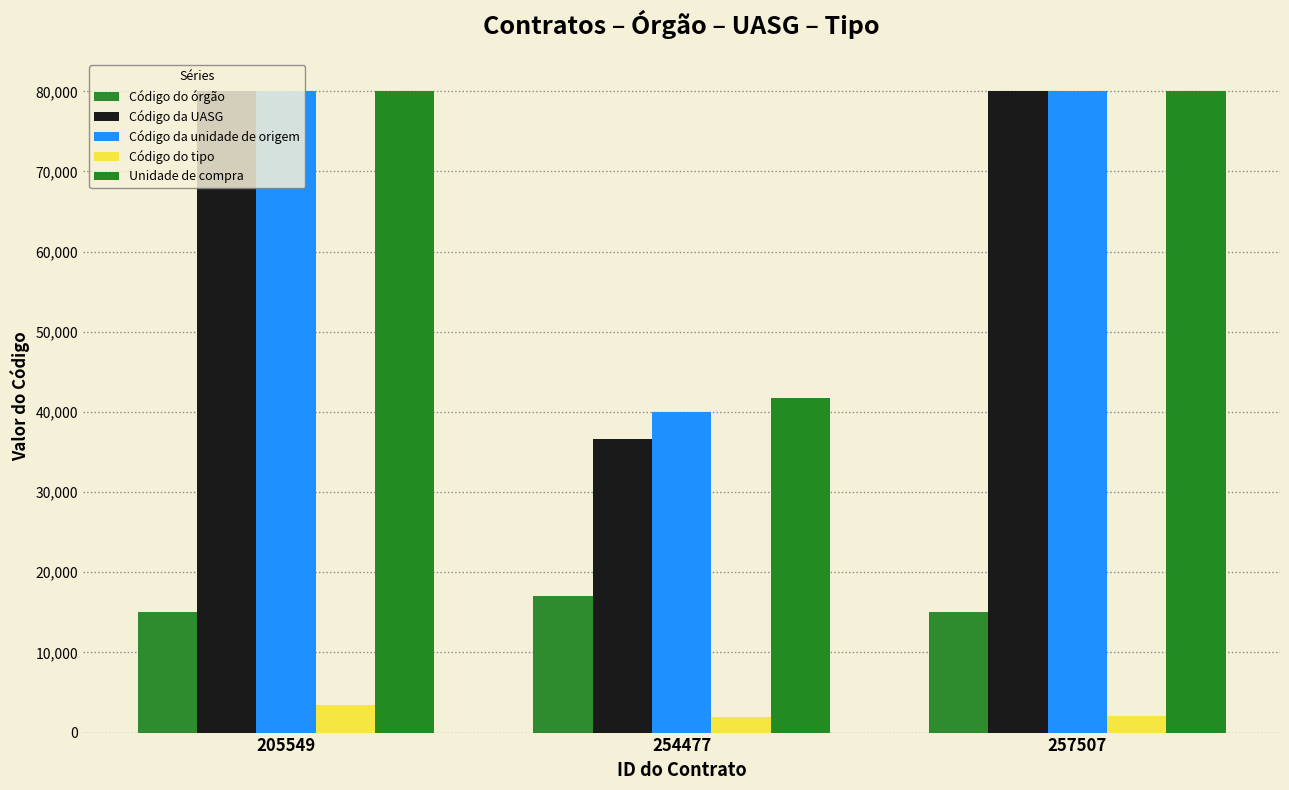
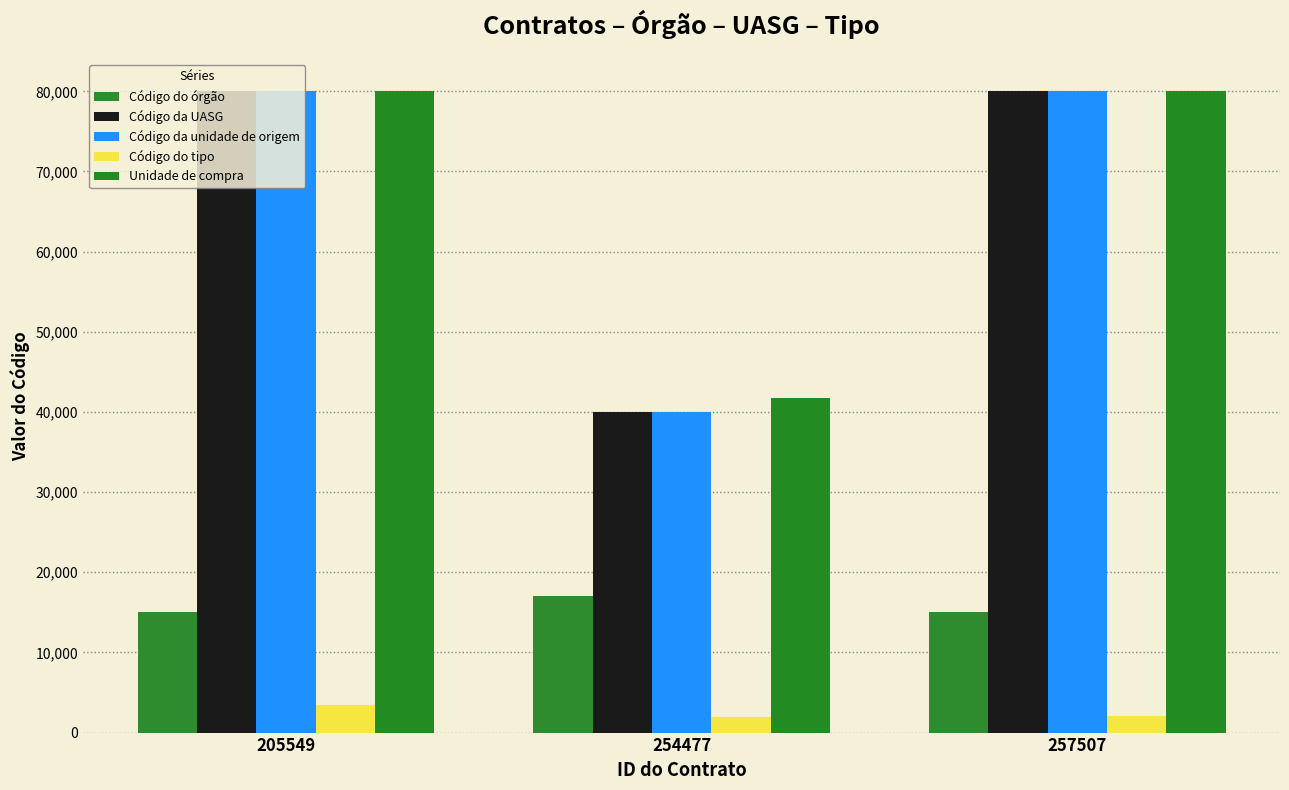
Código da UASG, 254477: 37,000 -> 40,000
